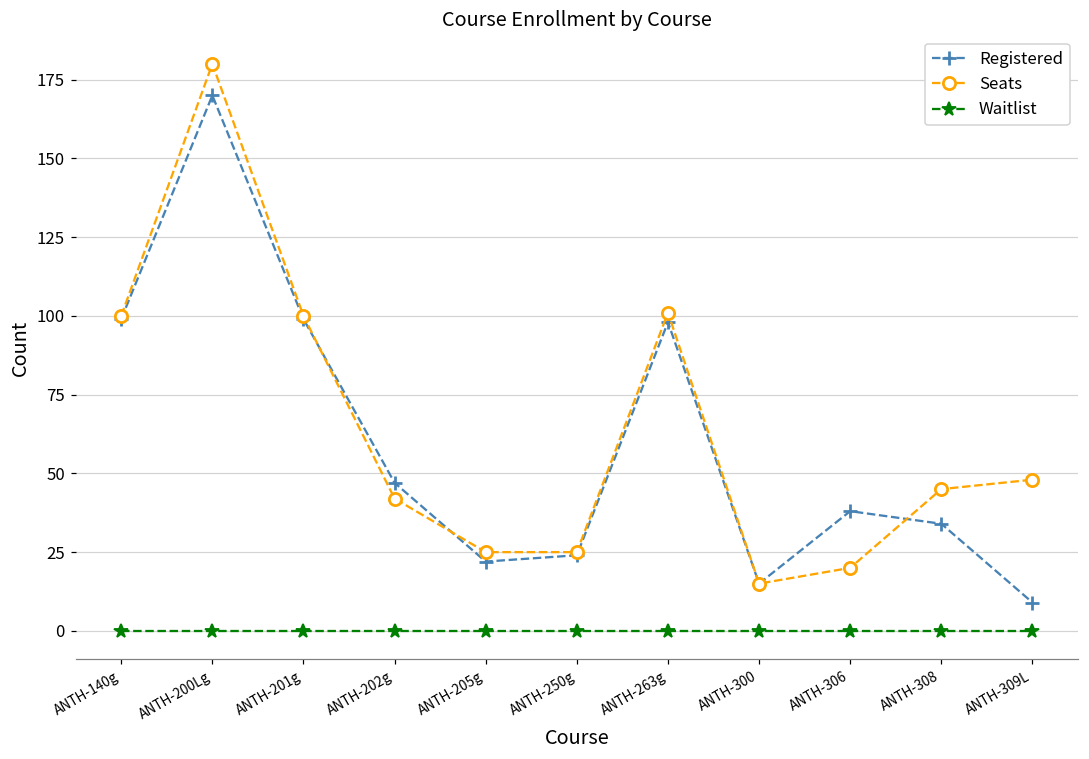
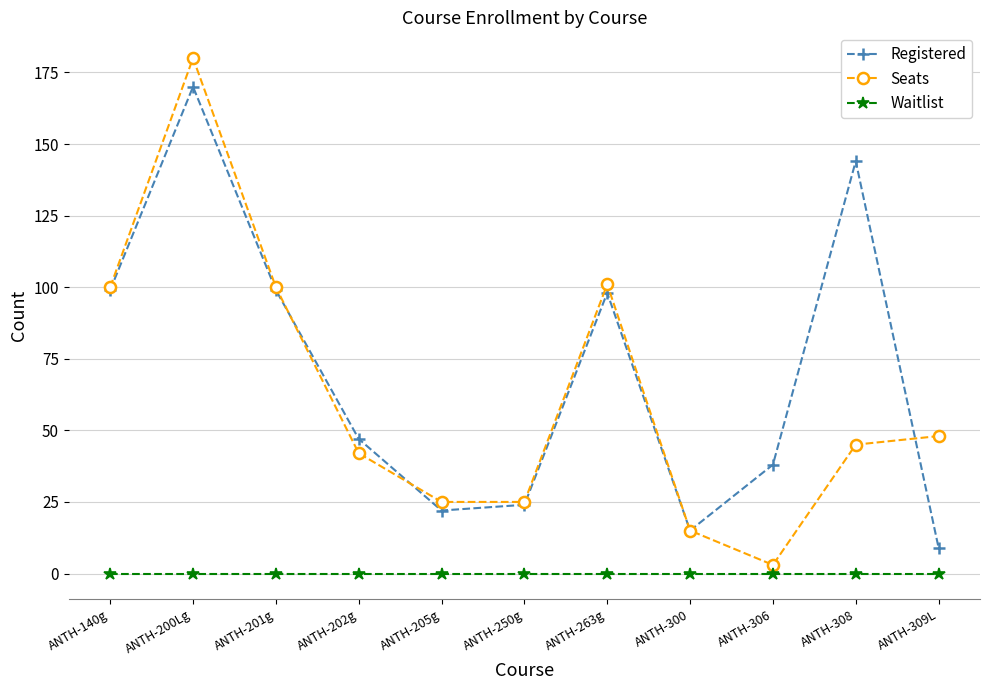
Seats, ANTH-306: 20 -> 3
Registered, ANTH-308: 34 -> 144
